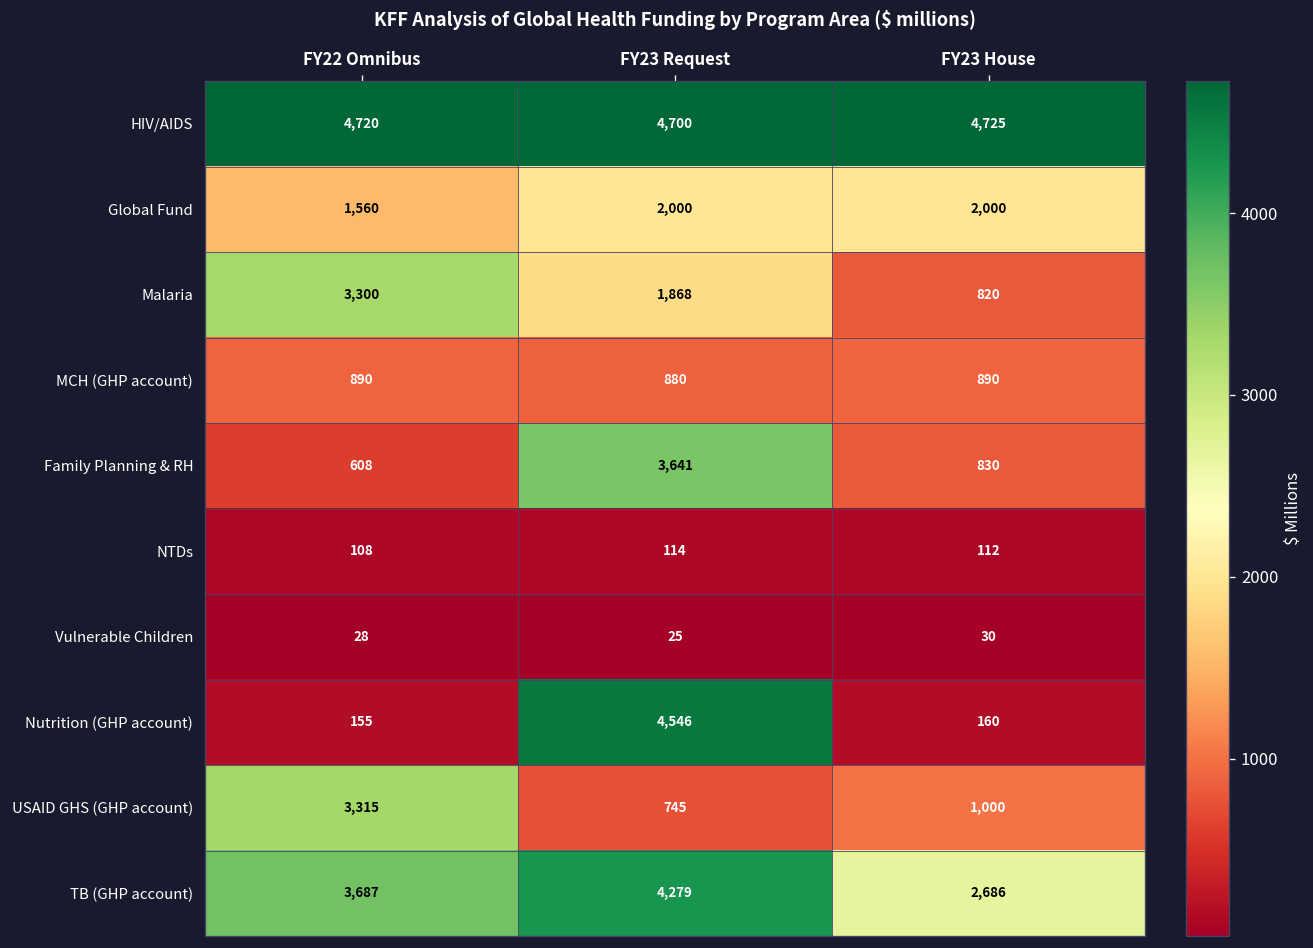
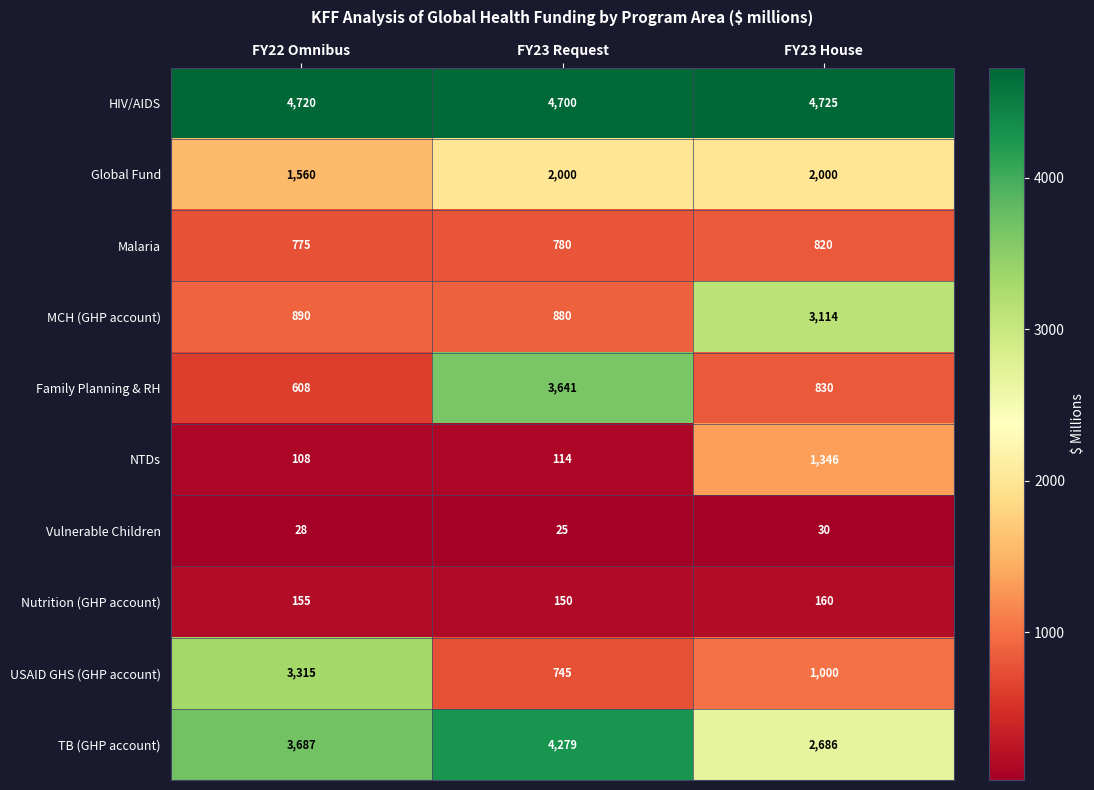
Malaria, FY22 Omnibus: 3,300 -> 775
Malaria, FY23 Request: 1,868 -> 780
MCH (GHP account), FY23 House: 890 -> 3,114
NTDs, FY23 House: 112 -> 1,346
Nutrition (GHP account), FY23 Request: 4,546 -> 150
